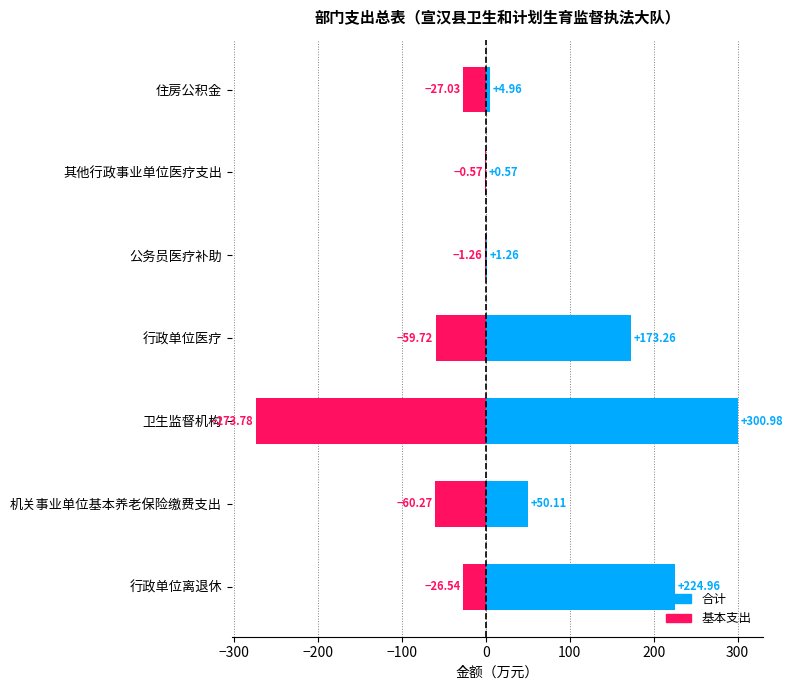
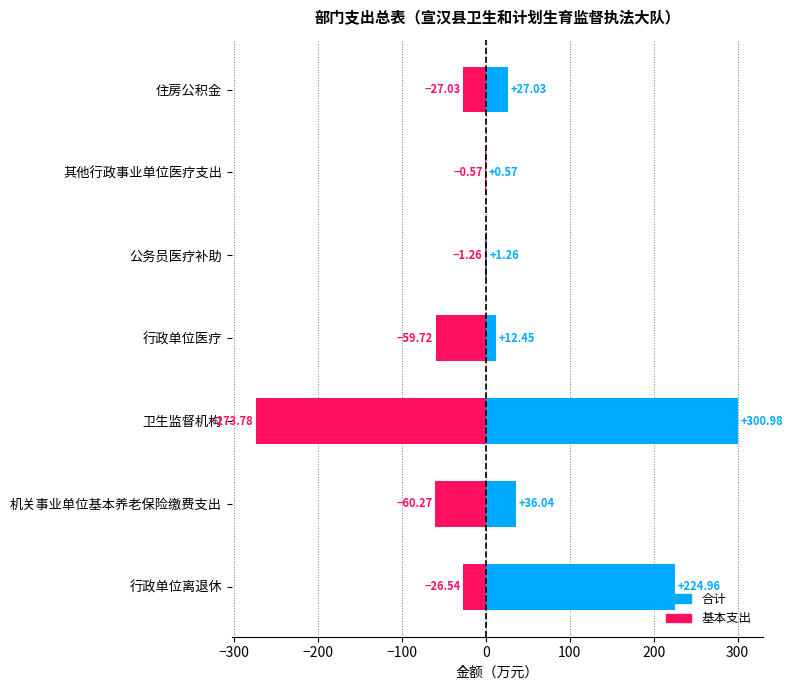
合计, 住房公积金: +4.96 -> +27.03
合计, 行政单位医疗: +173.26 -> +12.45
合计, 机关事业单位基本养老保险缴费支出: +50.11 -> +36.04
